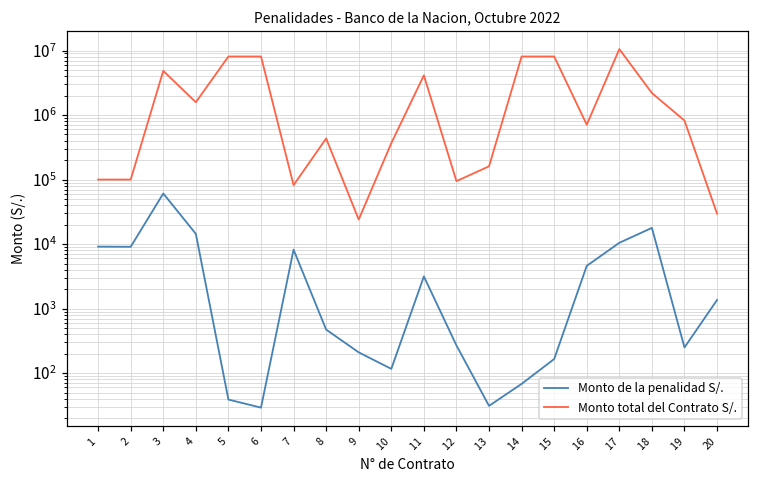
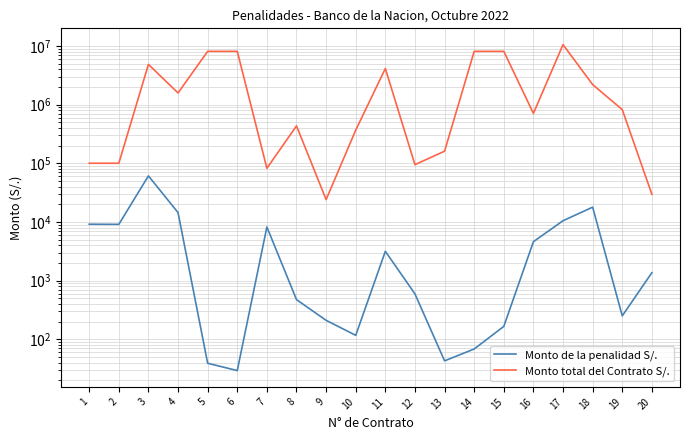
Monto de la penalidad S/., 12: 300 -> 600
Monto de la penalidad S/., 13: 30 -> 40
